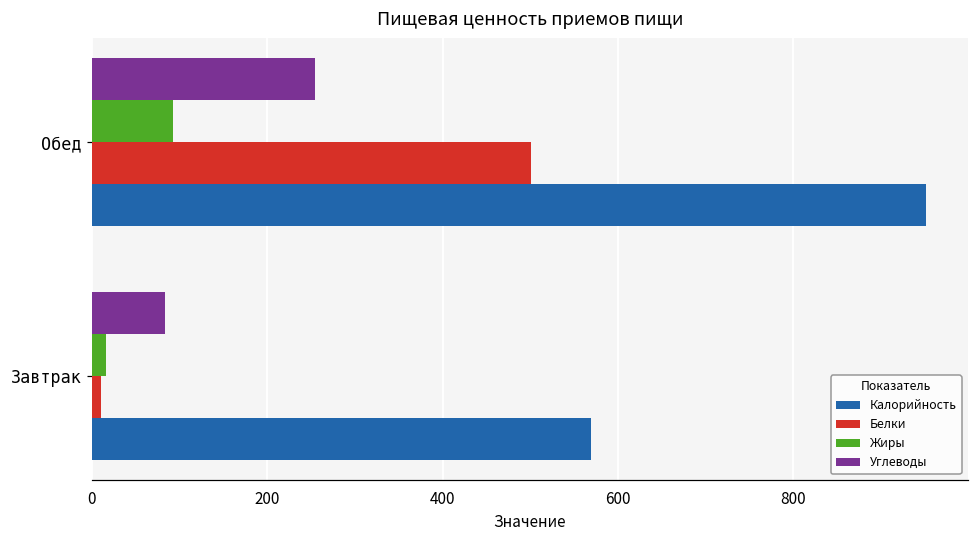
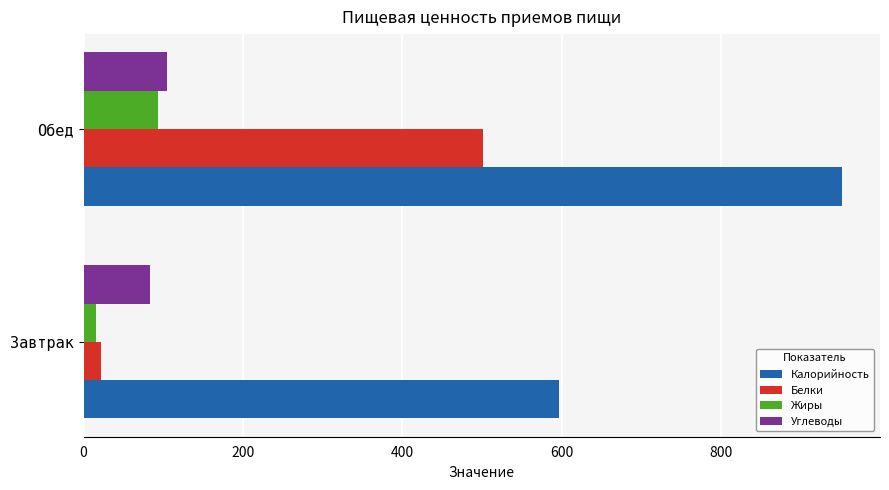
Углеводы, Обед: 260 -> 110
Белки, Завтрак: 10 -> 20
Калорийность, Завтрак: 570 -> 600
